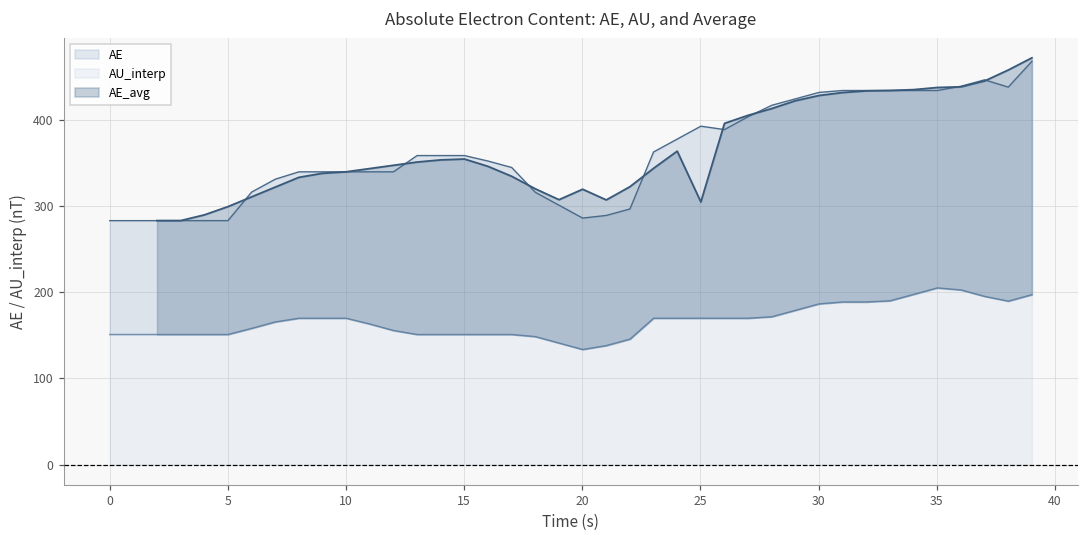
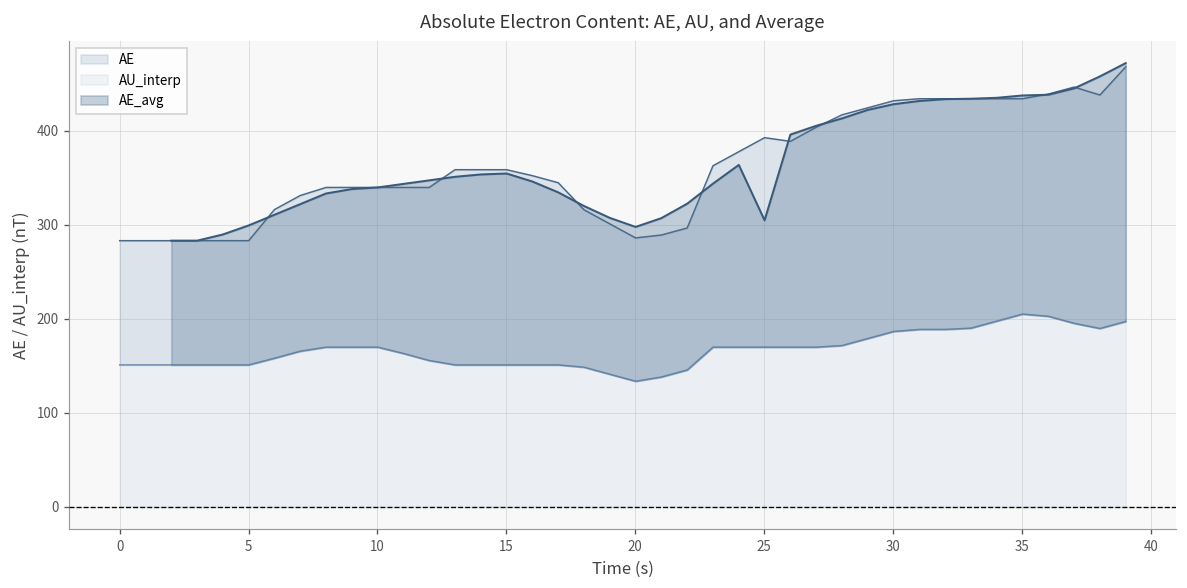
AE_avg, 20: 320 -> 300
